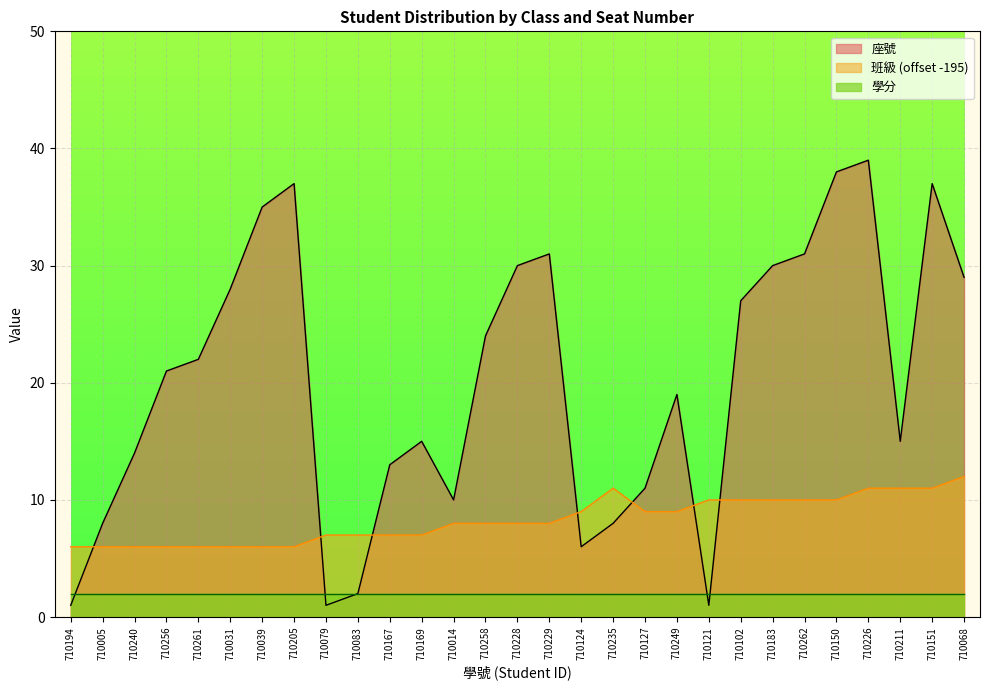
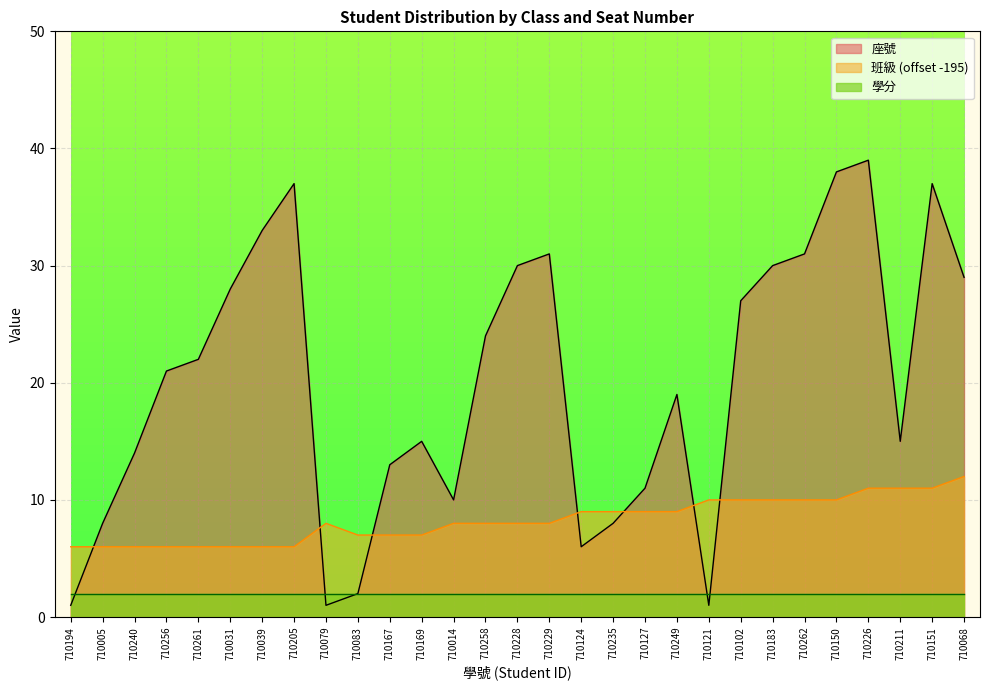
座號, 710039: 35 -> 33
班級 (offset -195), 710079: 7.0 -> 8.0
班級 (offset -195), 710235: 11.0 -> 9.0
